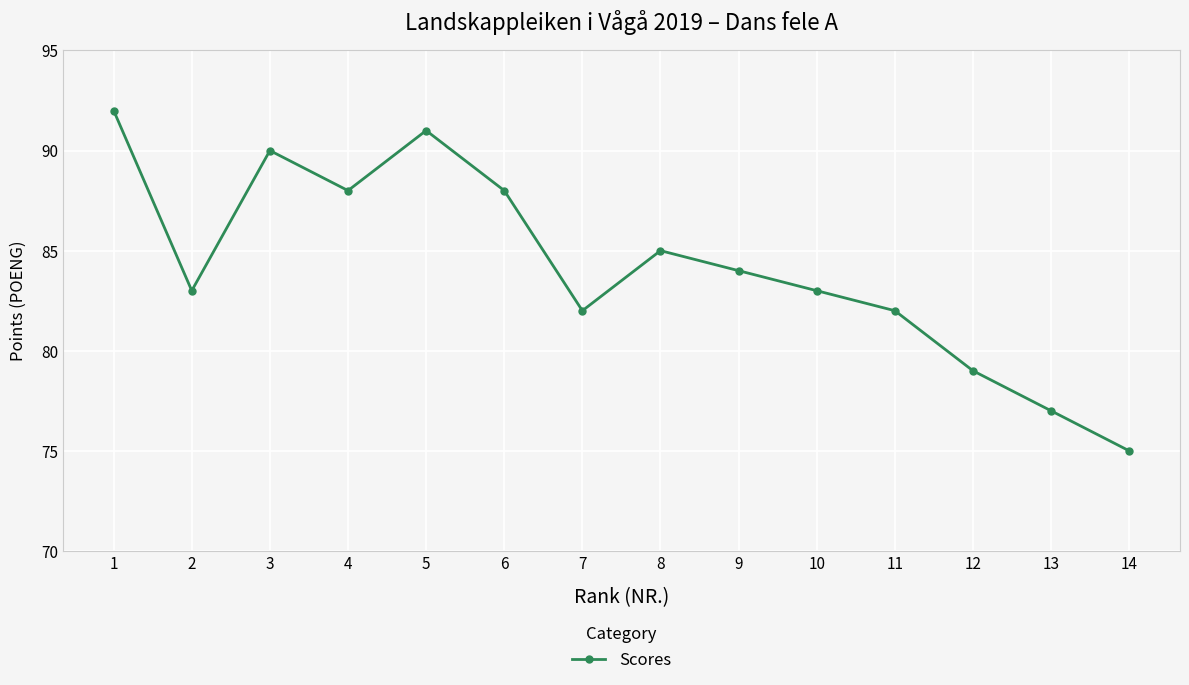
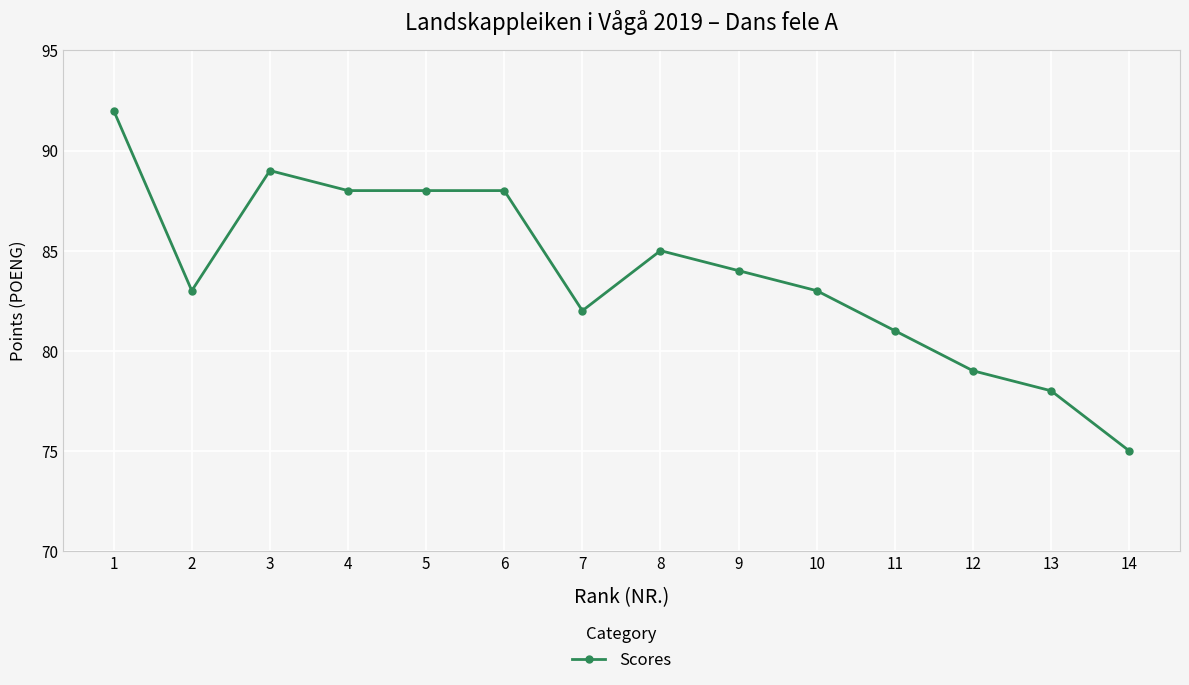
3: 90 -> 89
5: 91 -> 88
11: 82 -> 81
13: 77 -> 78
